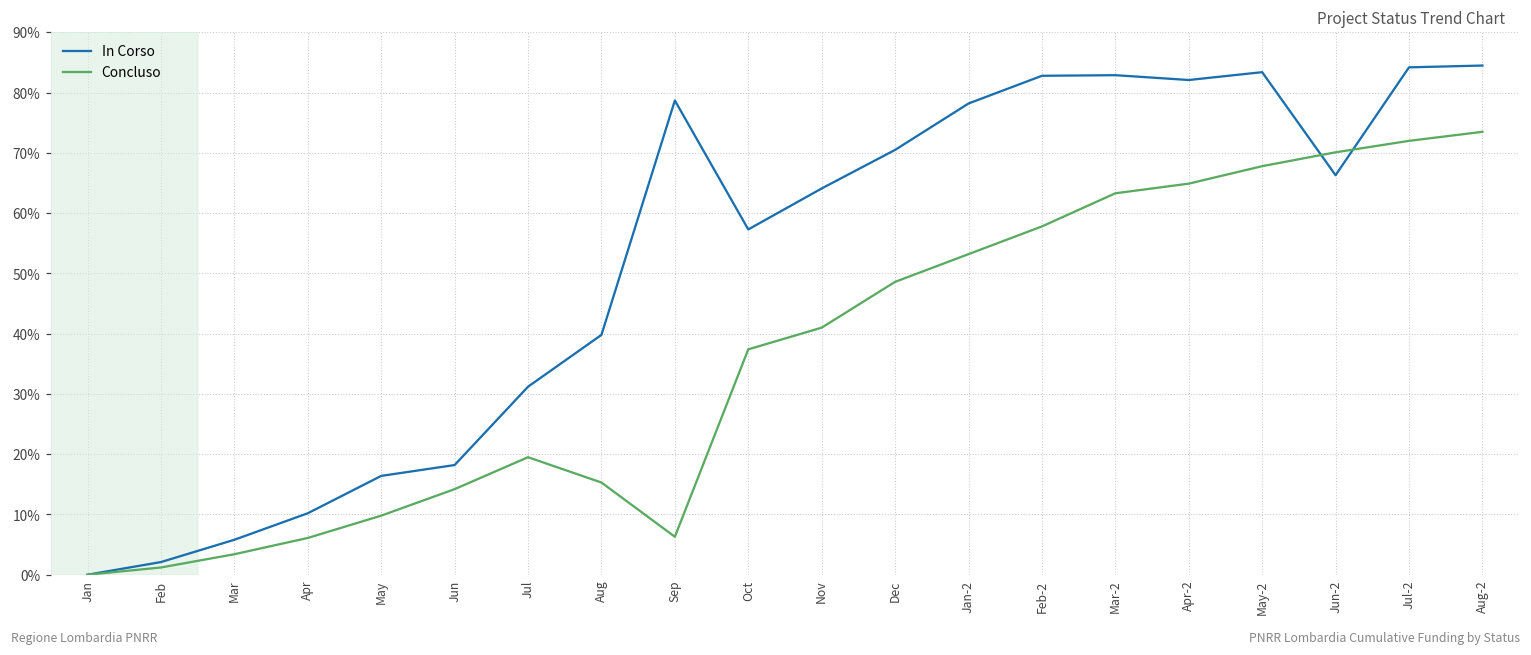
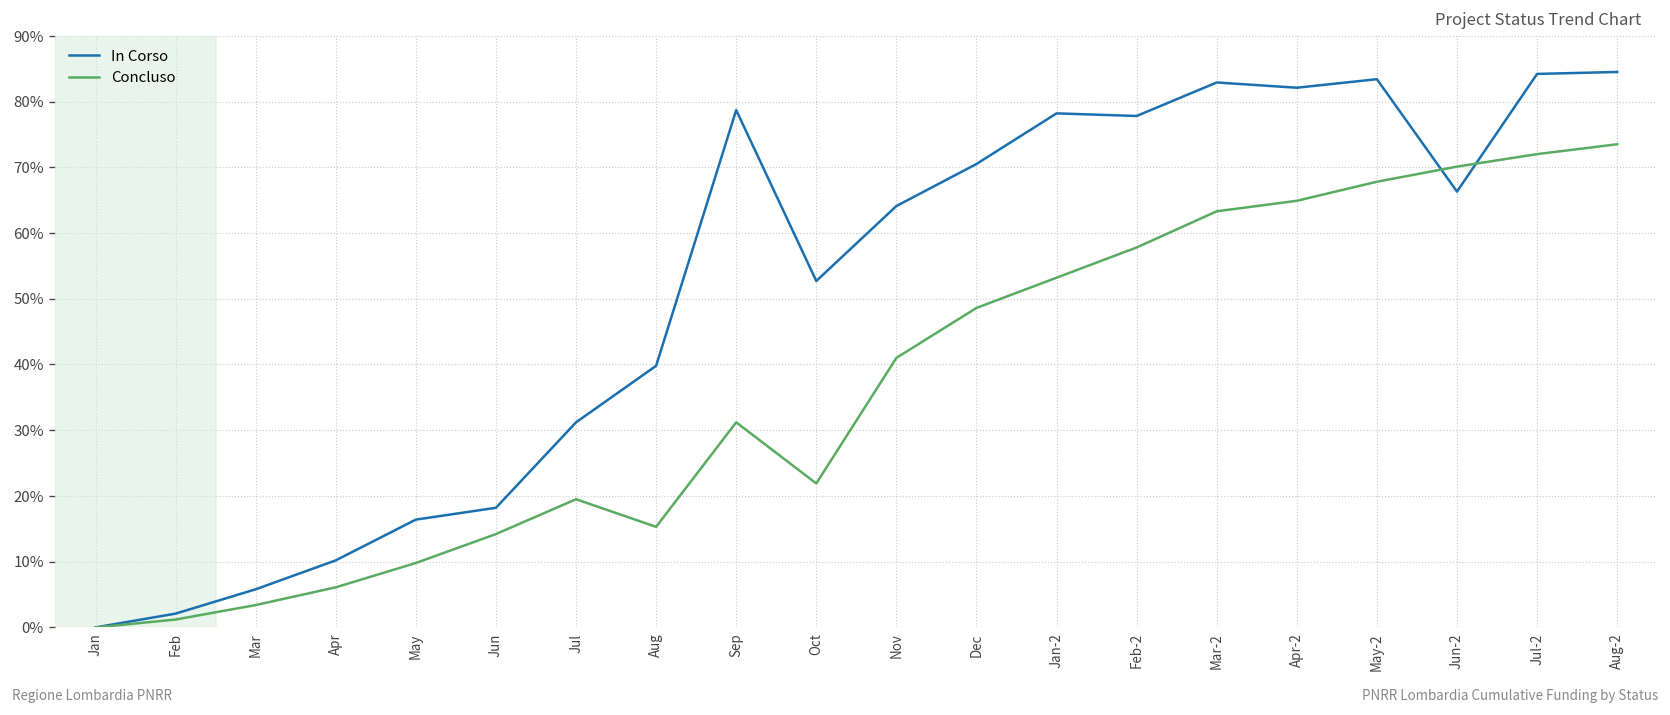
Concluso, Sep: 6% -> 31%
In Corso, Oct: 57% -> 53%
Concluso, Oct: 37% -> 22%
In Corso, Feb-2: 83% -> 78%
